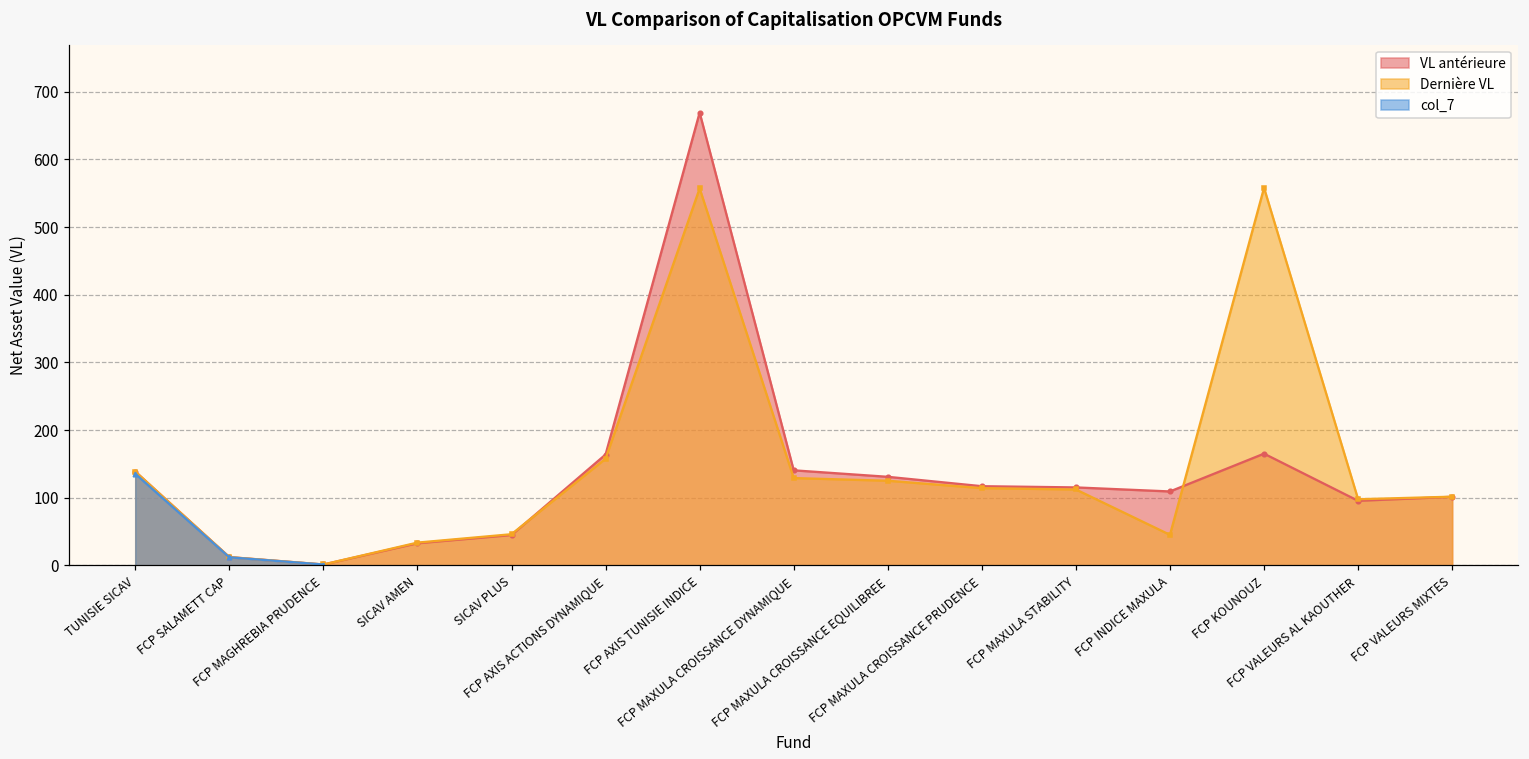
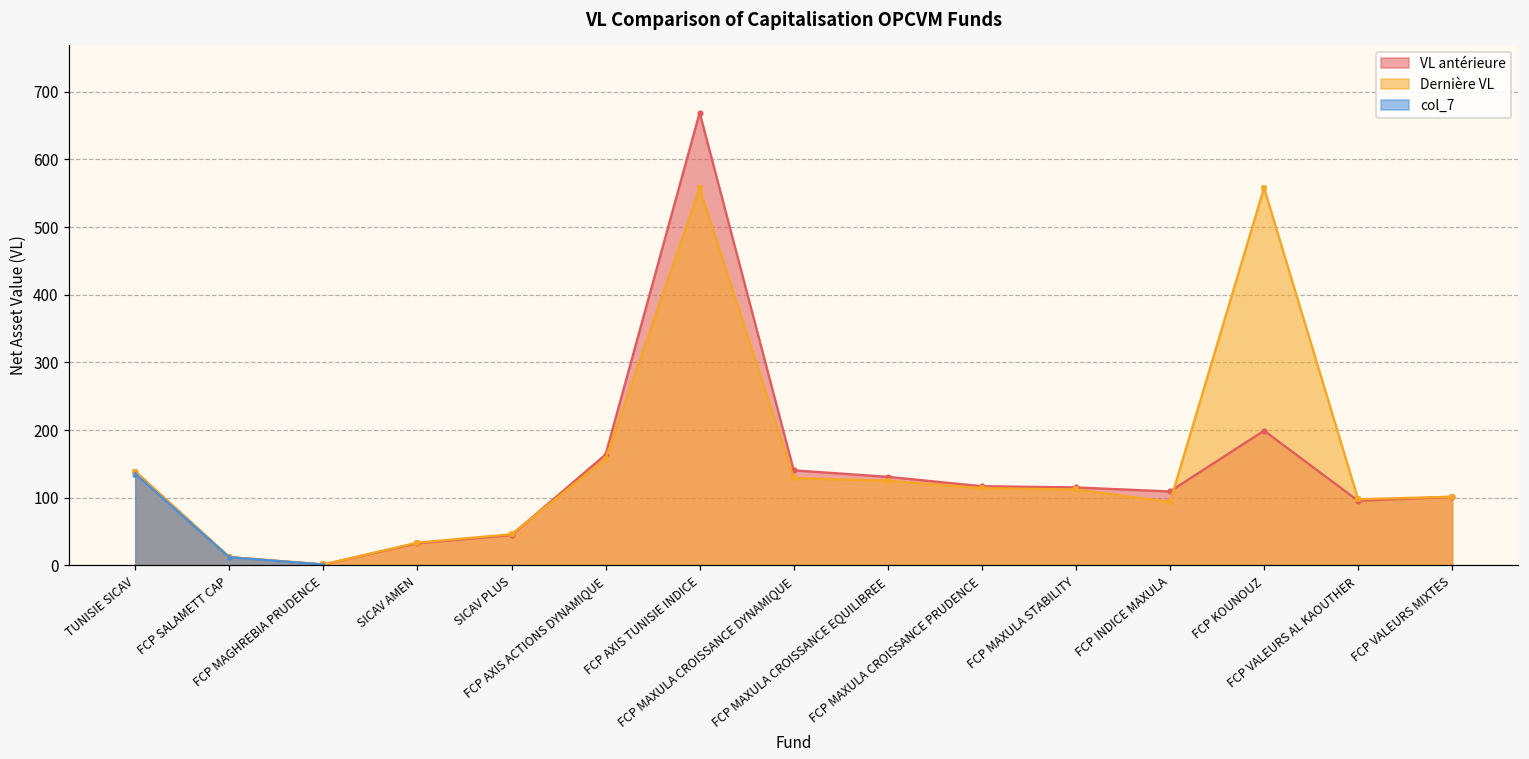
Dernière VL, FCP INDICE MAXULA: 50 -> 90
VL antérieure, FCP KOUNOUZ: 170 -> 200
